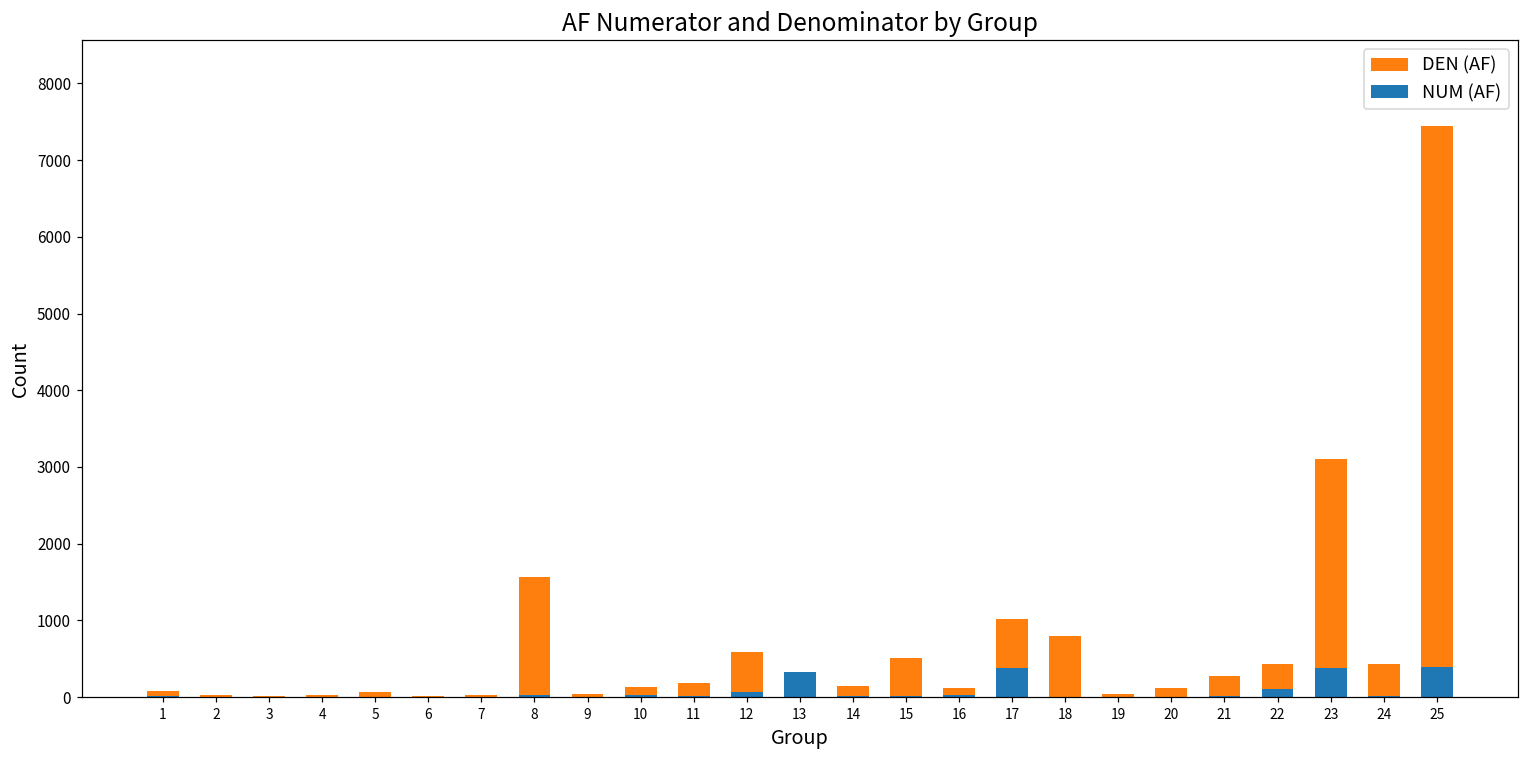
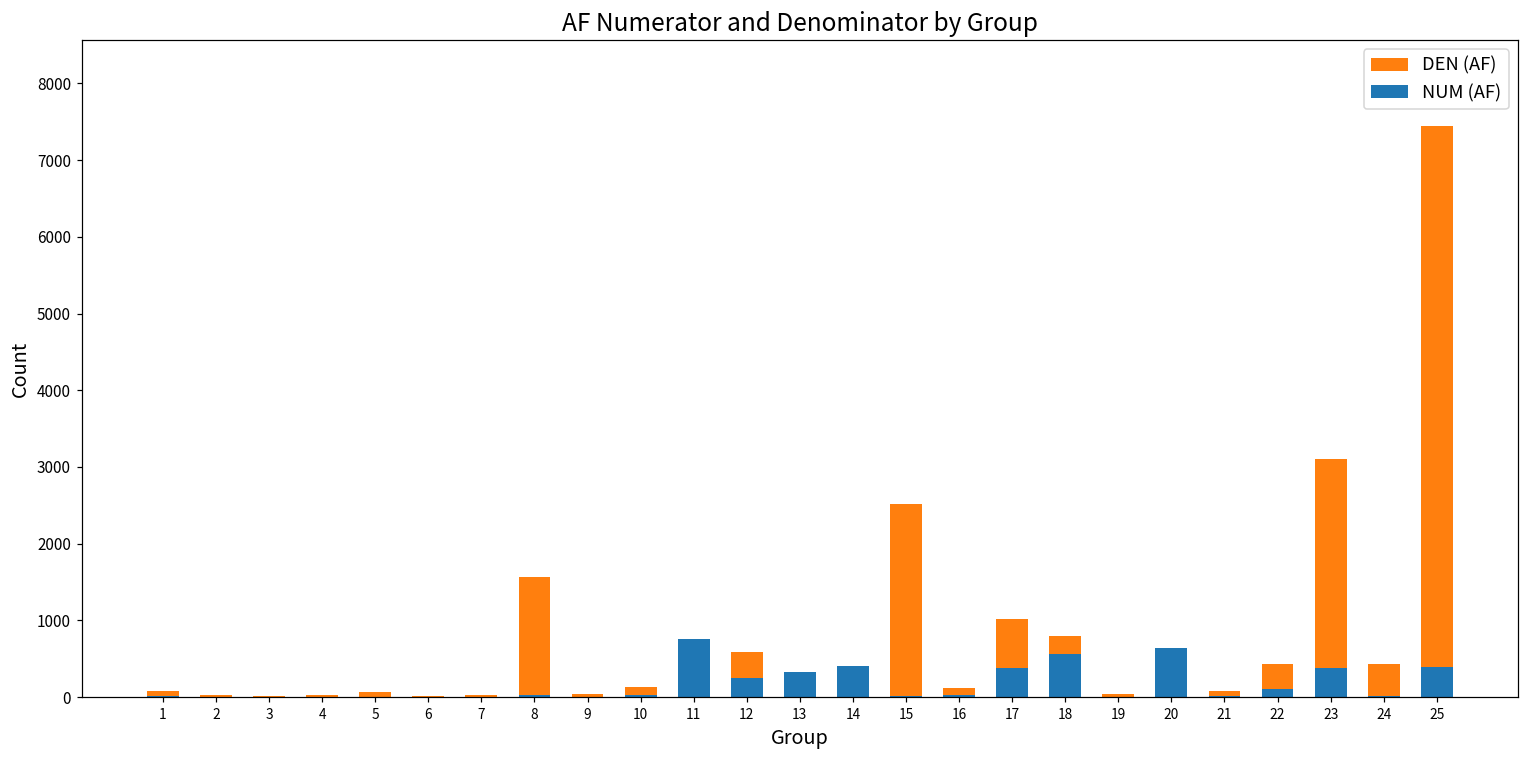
NUM (AF), 11: 0 -> 800
NUM (AF), 12: 100 -> 200
NUM (AF), 14: 0 -> 400
DEN (AF), 15: 500 -> 2500
NUM (AF), 18: 0 -> 600
NUM (AF), 20: 0 -> 600
DEN (AF), 21: 300 -> 100
